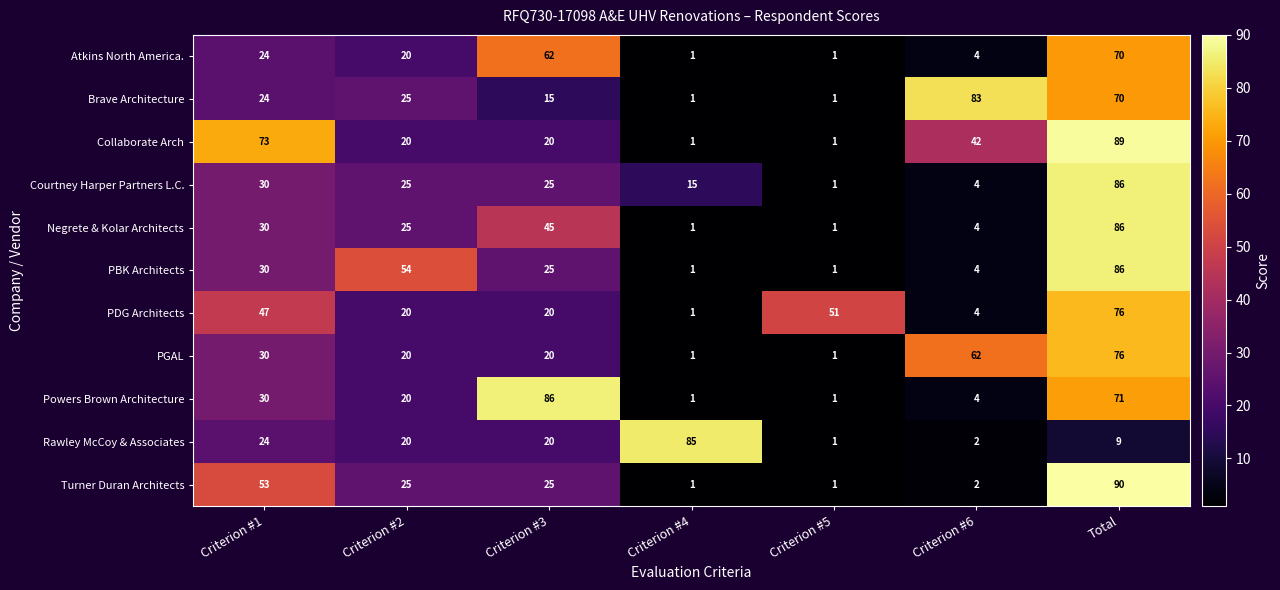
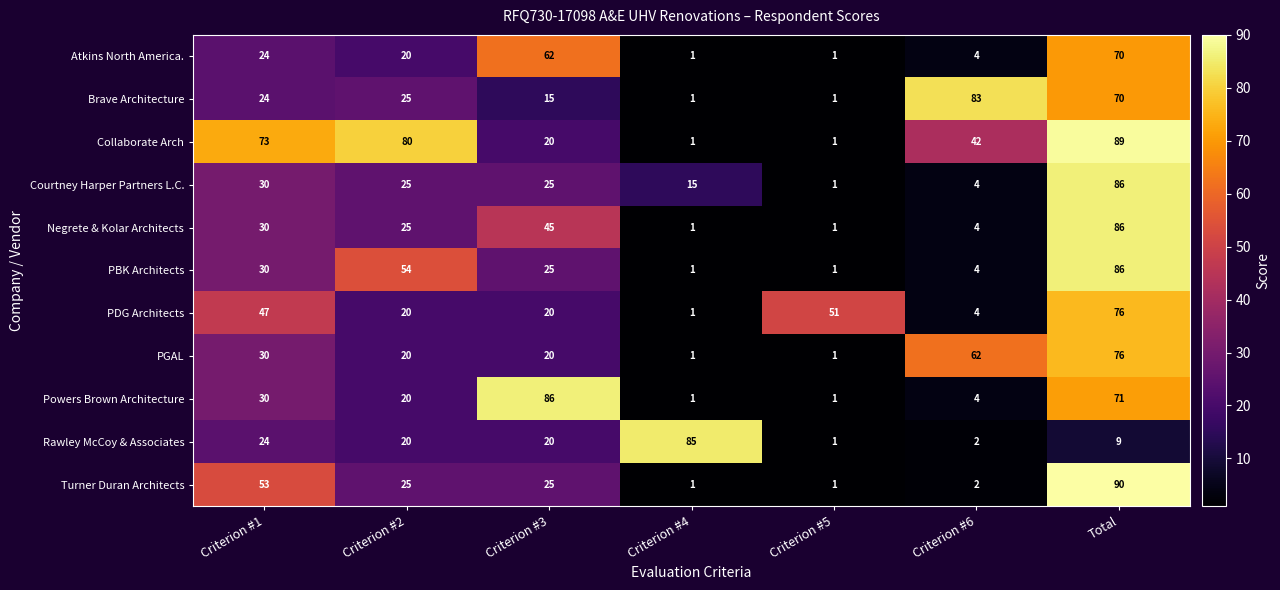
Collaborate Arch, Criterion #2: 20 -> 80
